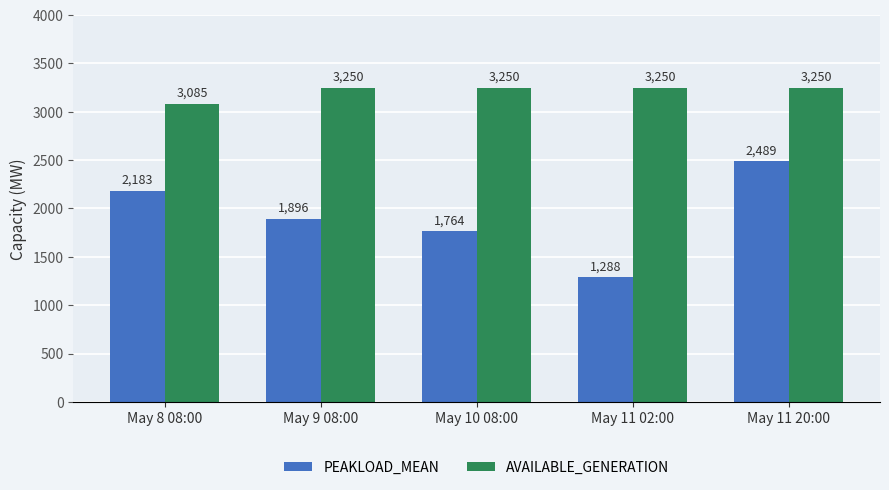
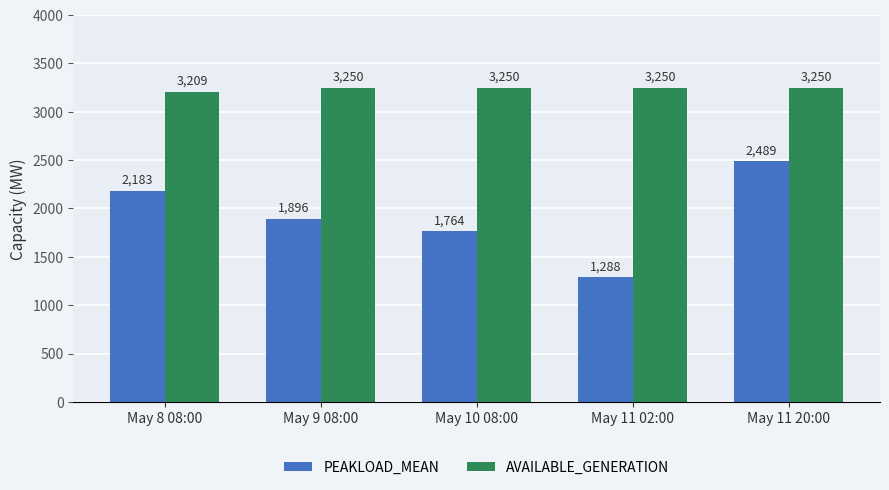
AVAILABLE_GENERATION, May 8 08:00: 3,085 -> 3,209
